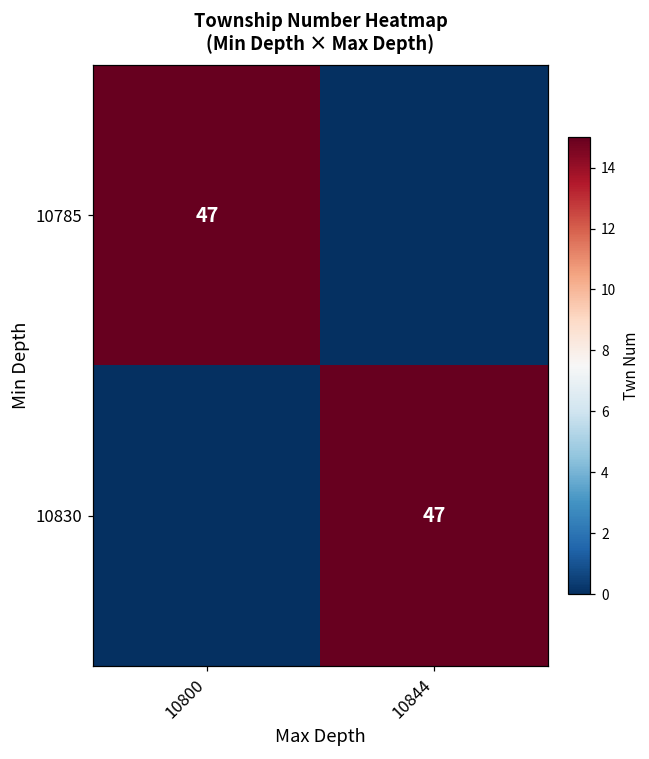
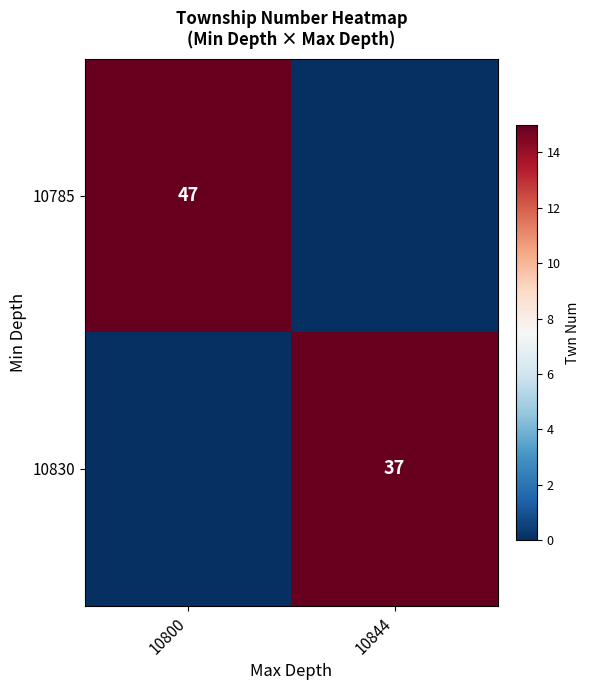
10830, 10844: 47 -> 37
